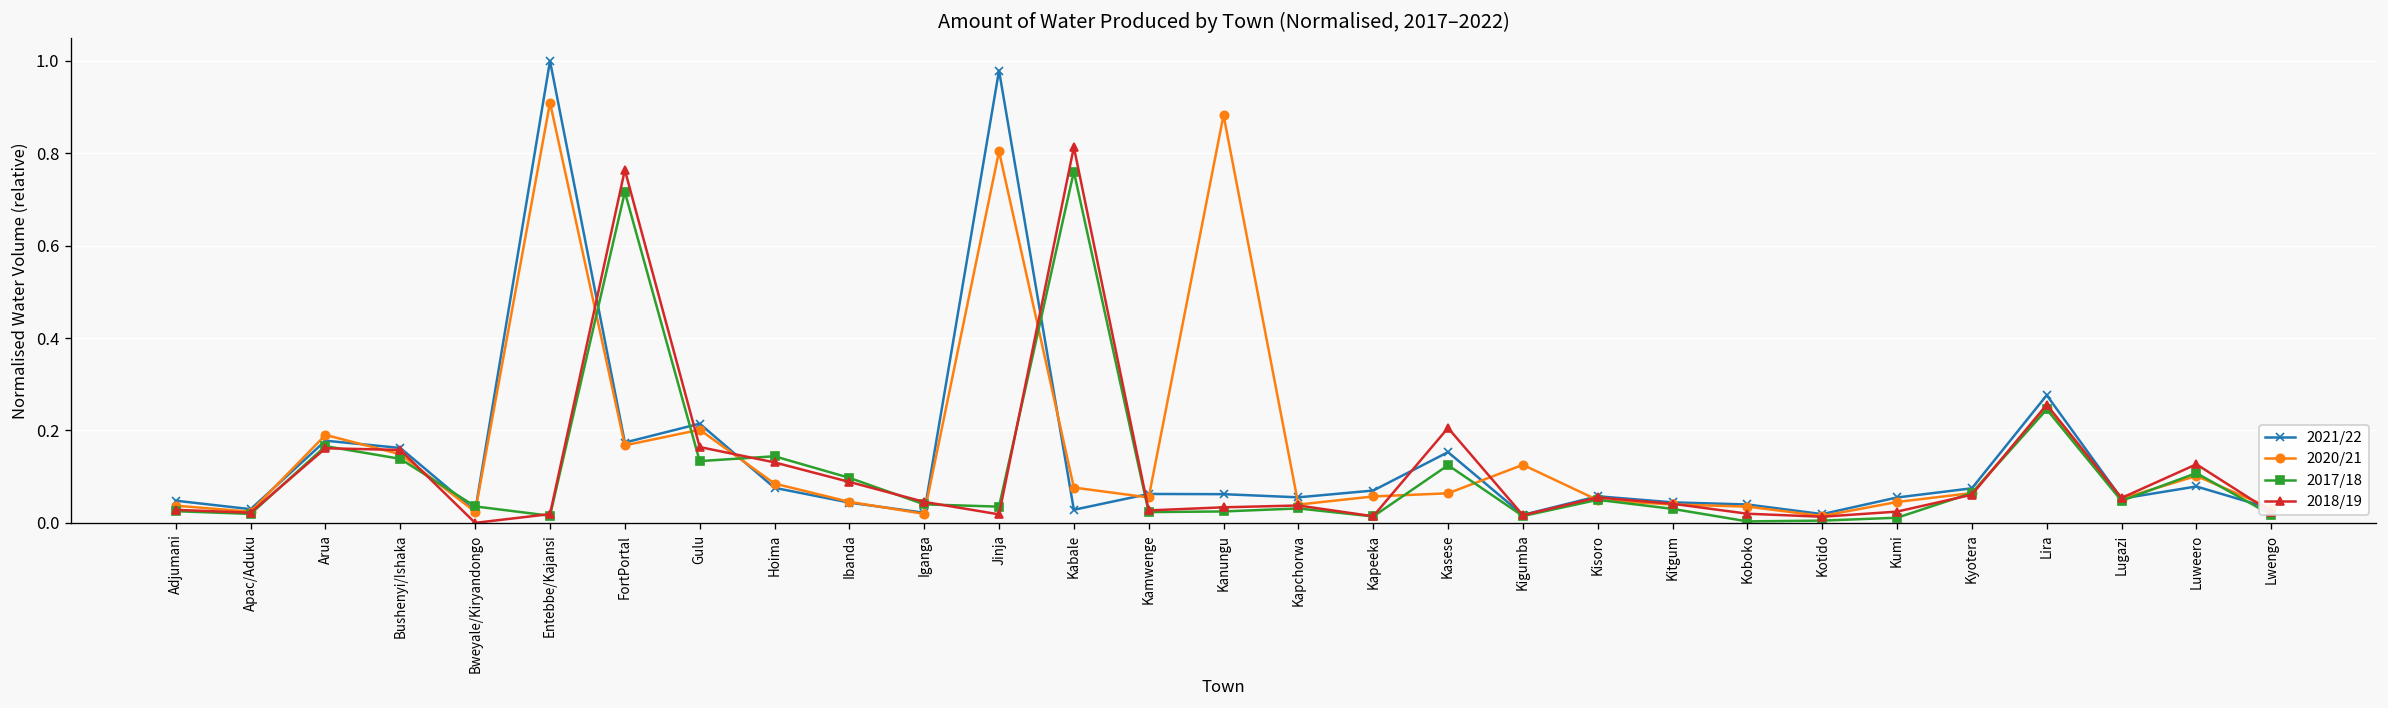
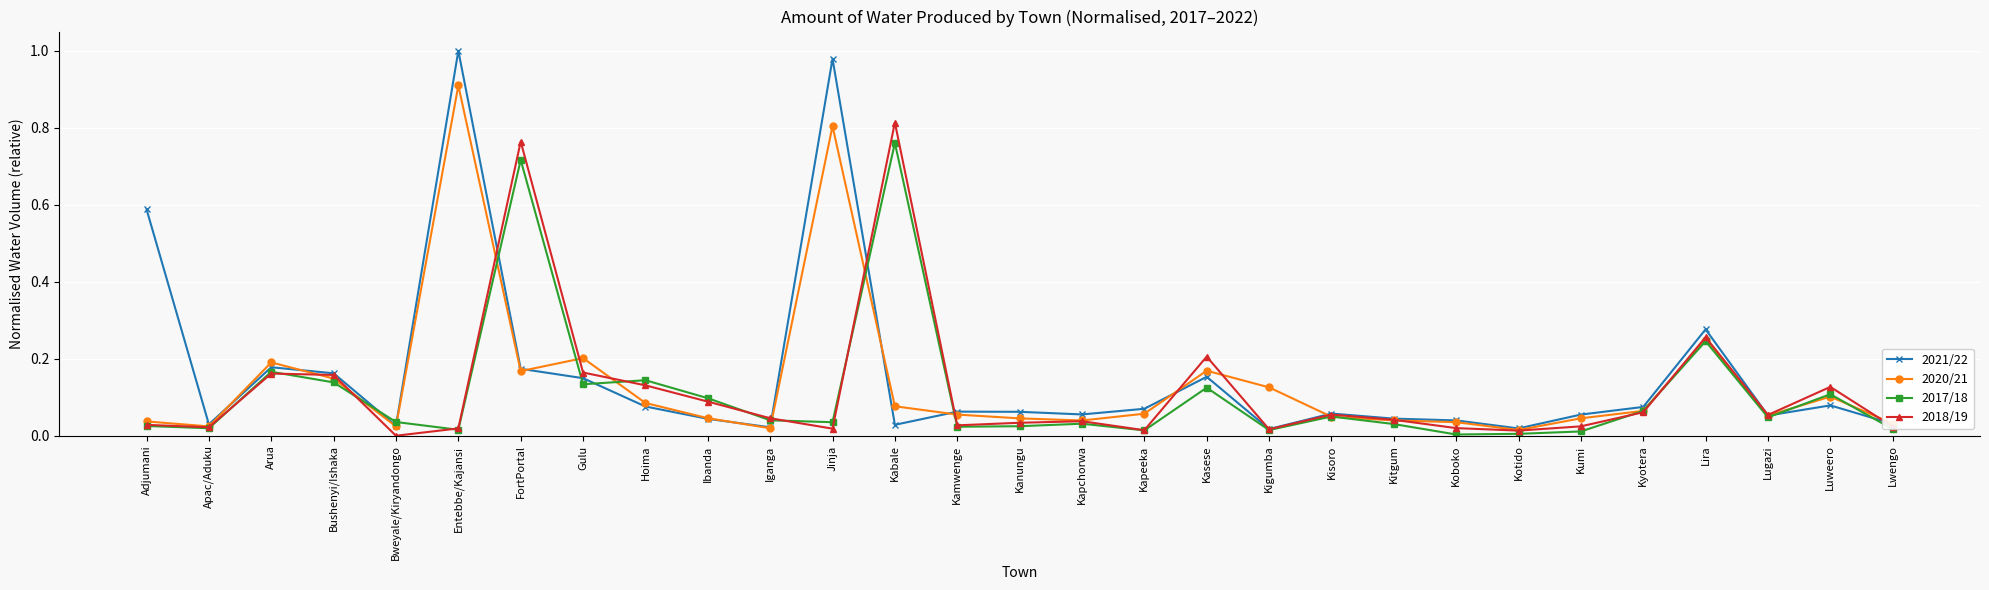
2021/22, Adjumani: 0.05 -> 0.59
2021/22, Gulu: 0.21 -> 0.15
2020/21, Kanungu: 0.88 -> 0.05
2020/21, Kasese: 0.06 -> 0.17
